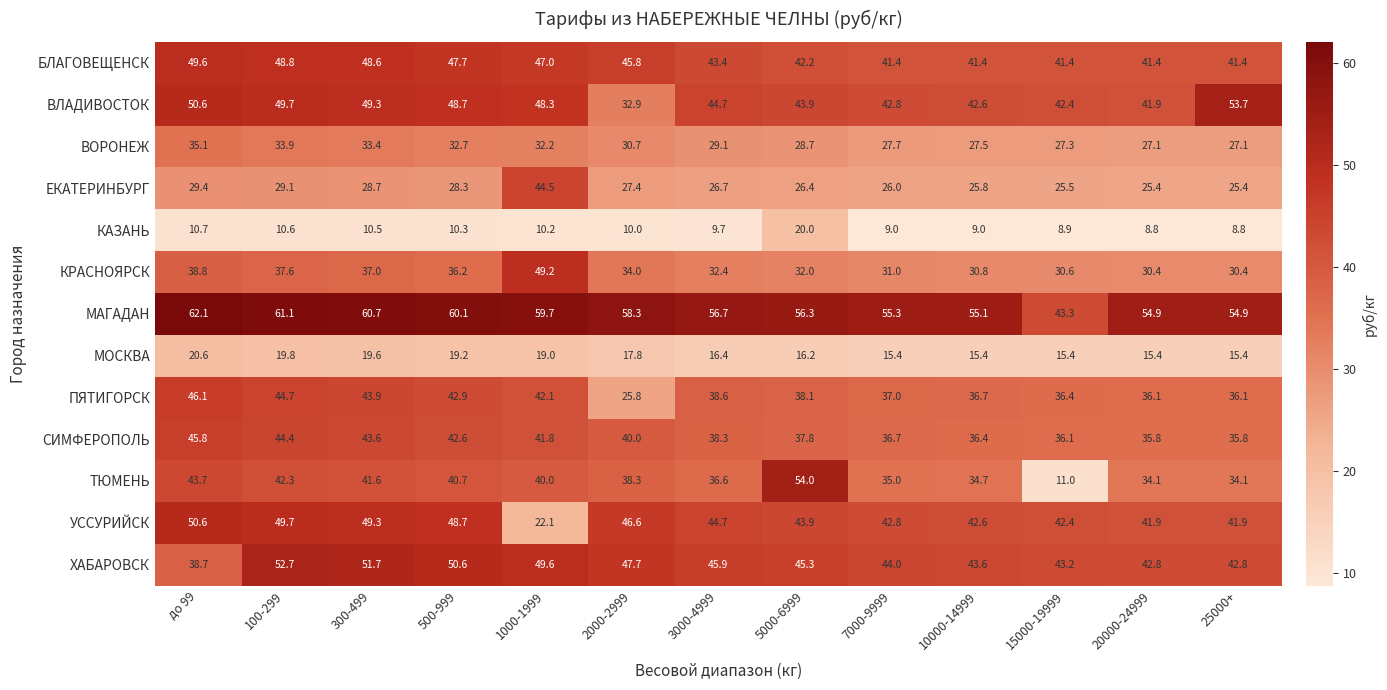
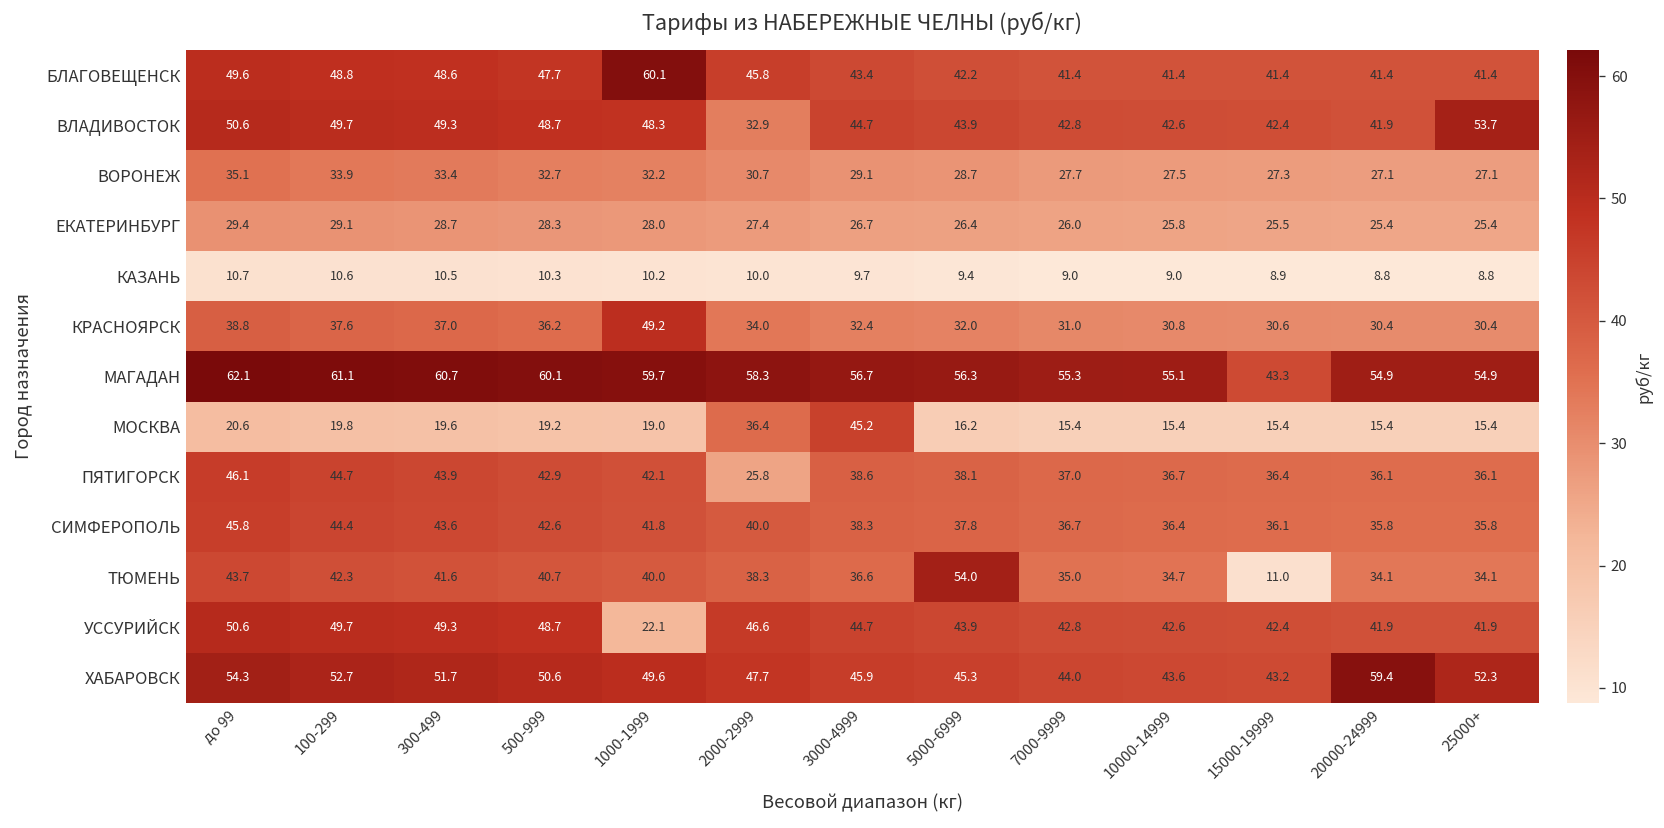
БЛАГОВЕЩЕНСК, 1000-1999: 47.0 -> 60.1
ЕКАТЕРИНБУРГ, 1000-1999: 44.5 -> 28.0
КАЗАНЬ, 5000-6999: 20.0 -> 9.4
МОСКВА, 2000-2999: 17.8 -> 36.4
МОСКВА, 3000-4999: 16.4 -> 45.2
ХАБАРОВСК, до 99: 38.7 -> 54.3
ХАБАРОВСК, 20000-24999: 42.8 -> 59.4
ХАБАРОВСК, 25000+: 42.8 -> 52.3
